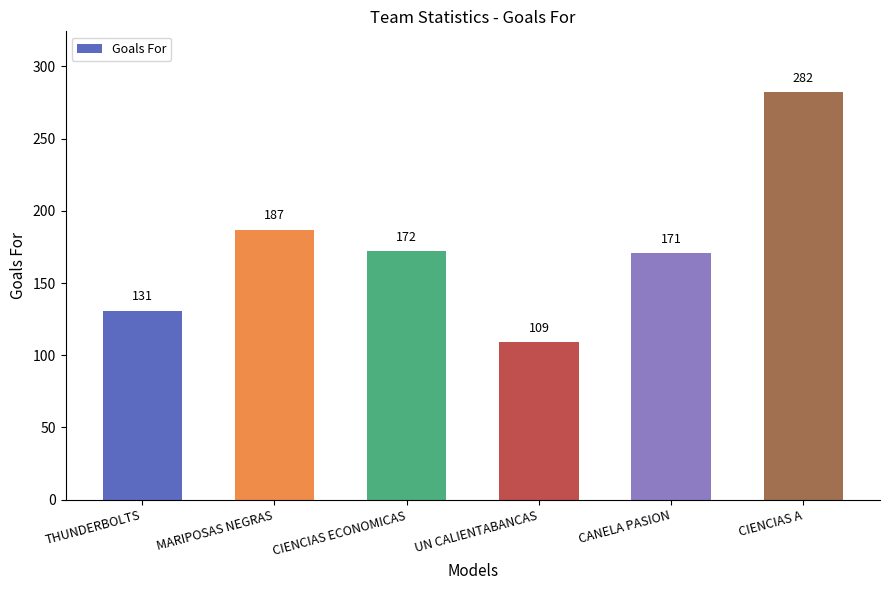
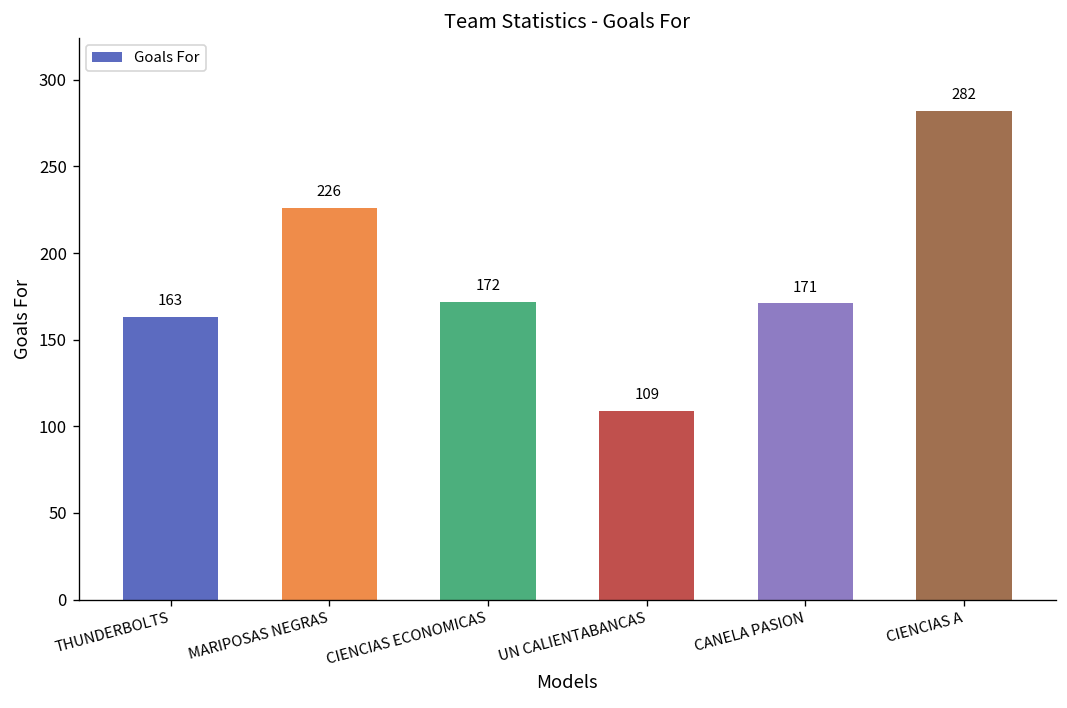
THUNDERBOLTS: 131 -> 163
MARIPOSAS NEGRAS: 187 -> 226
